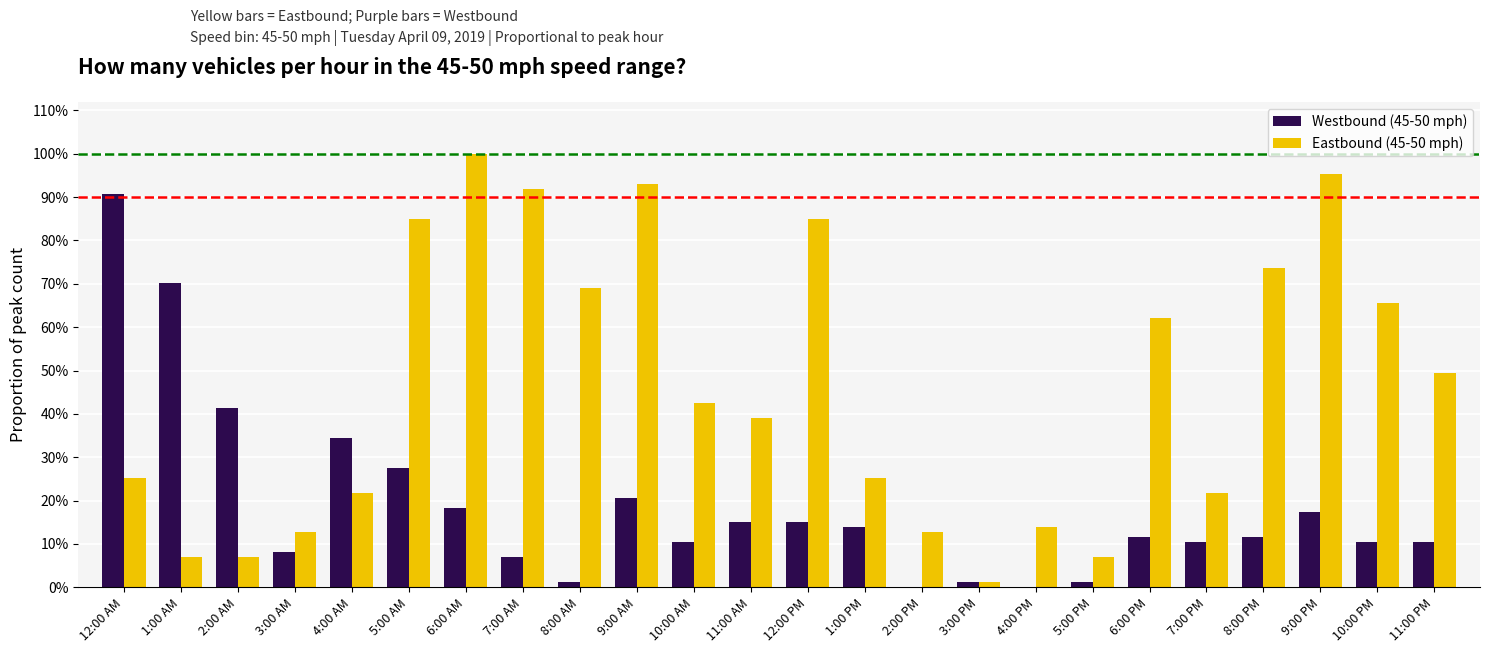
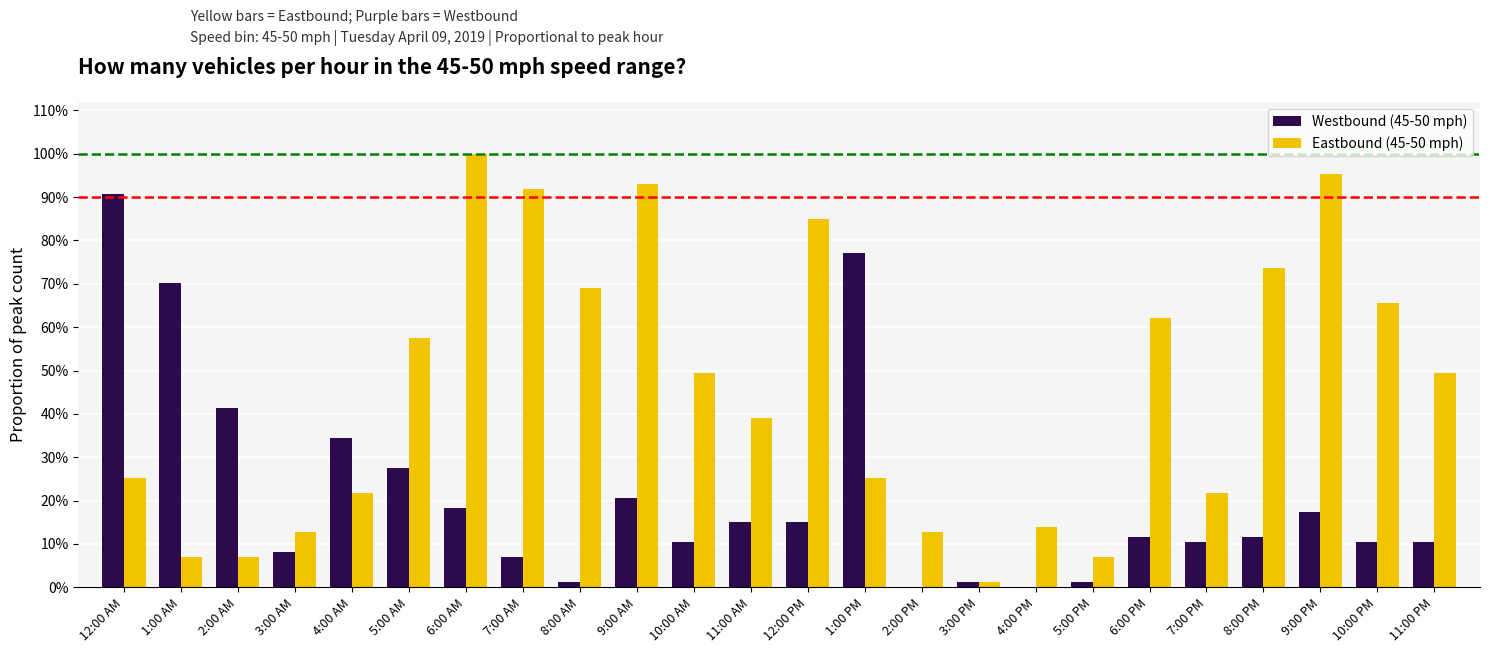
Eastbound (45-50 mph), 5:00 AM: 85% -> 57%
Eastbound (45-50 mph), 10:00 AM: 43% -> 49%
Westbound (45-50 mph), 1:00 PM: 14% -> 77%
